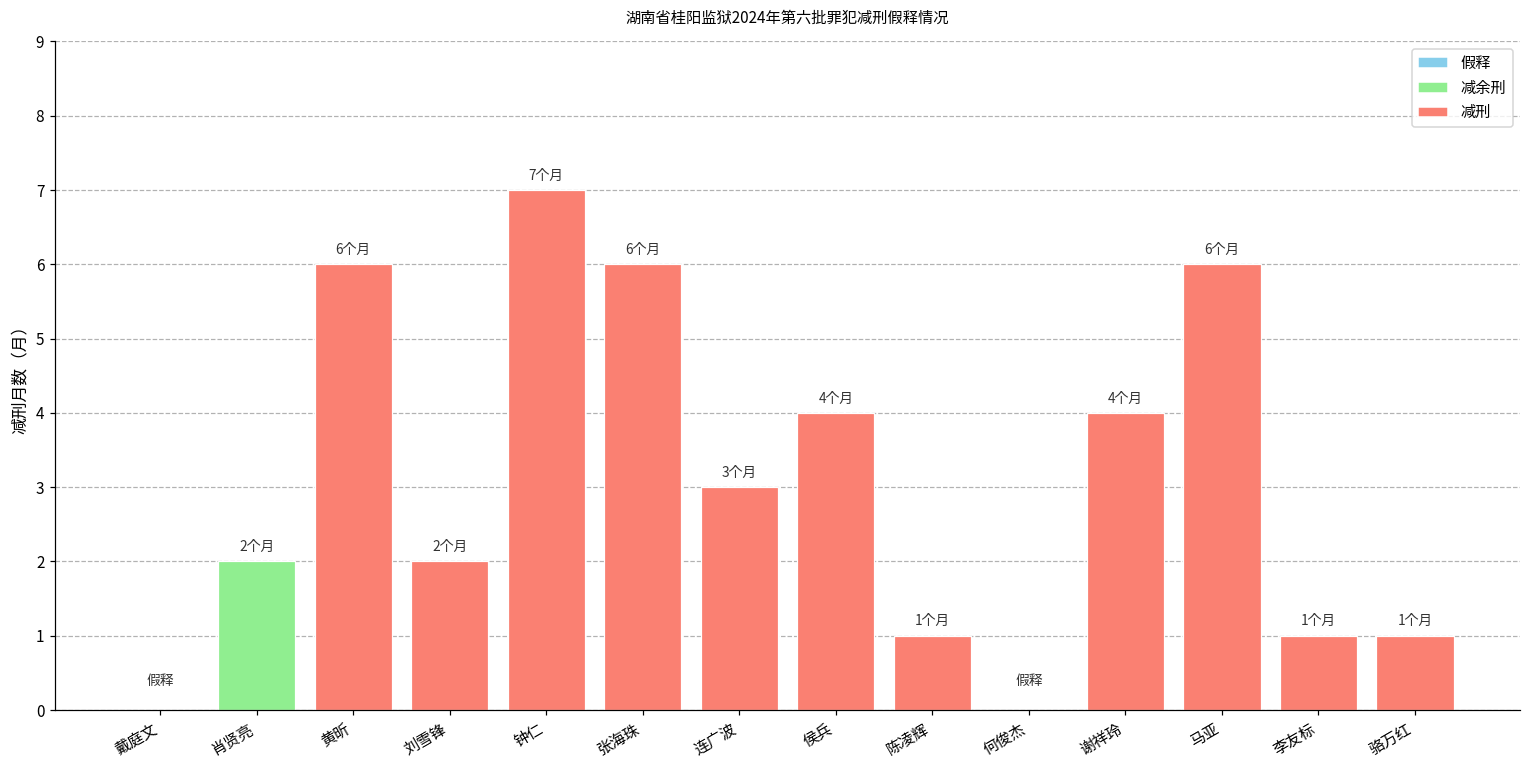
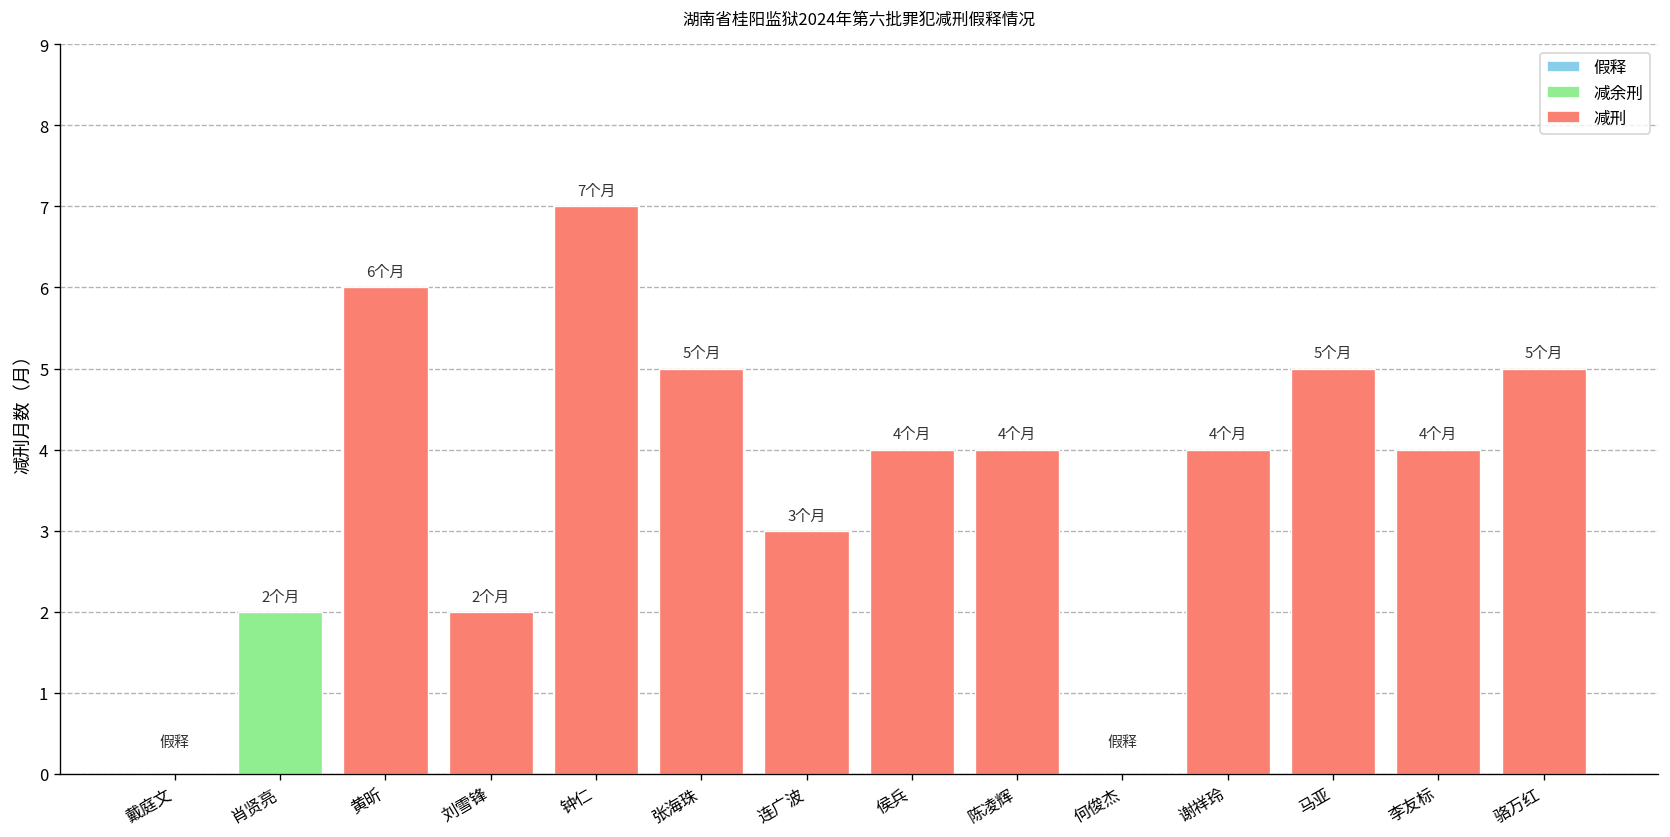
张海珠: 6 -> 5
陈凌辉: 1 -> 4
马亚: 6 -> 5
李友标: 1 -> 4
骆万红: 1 -> 5
